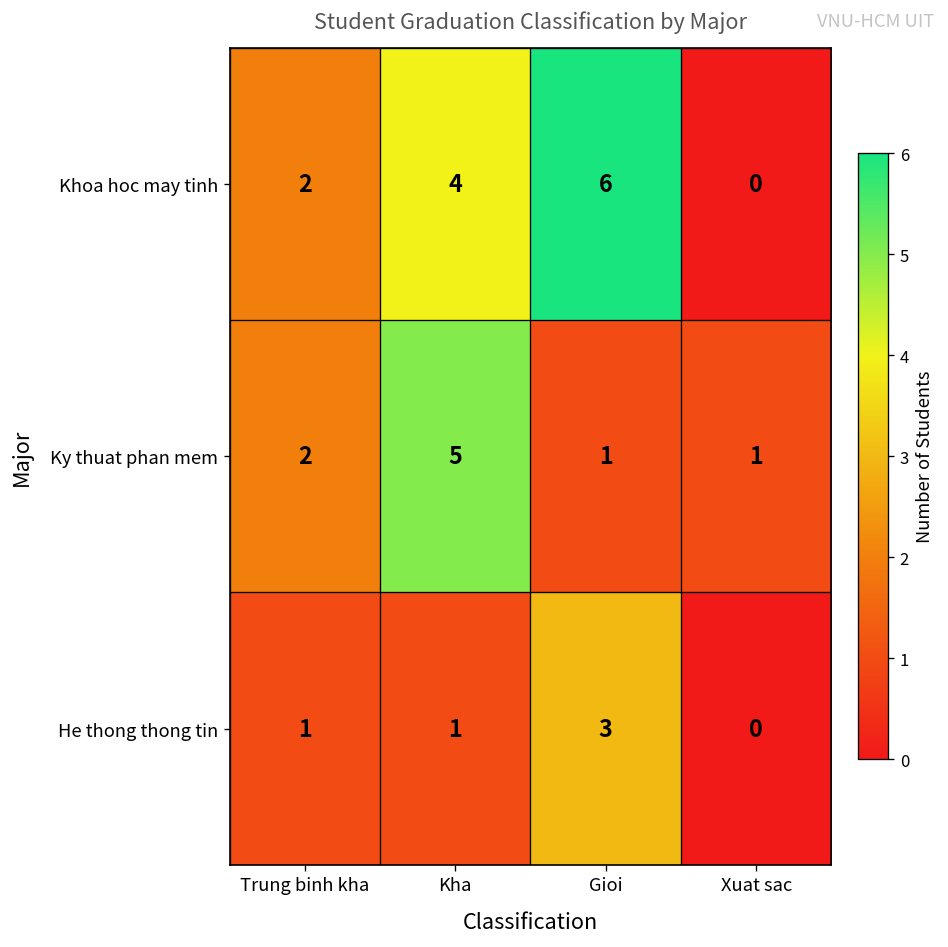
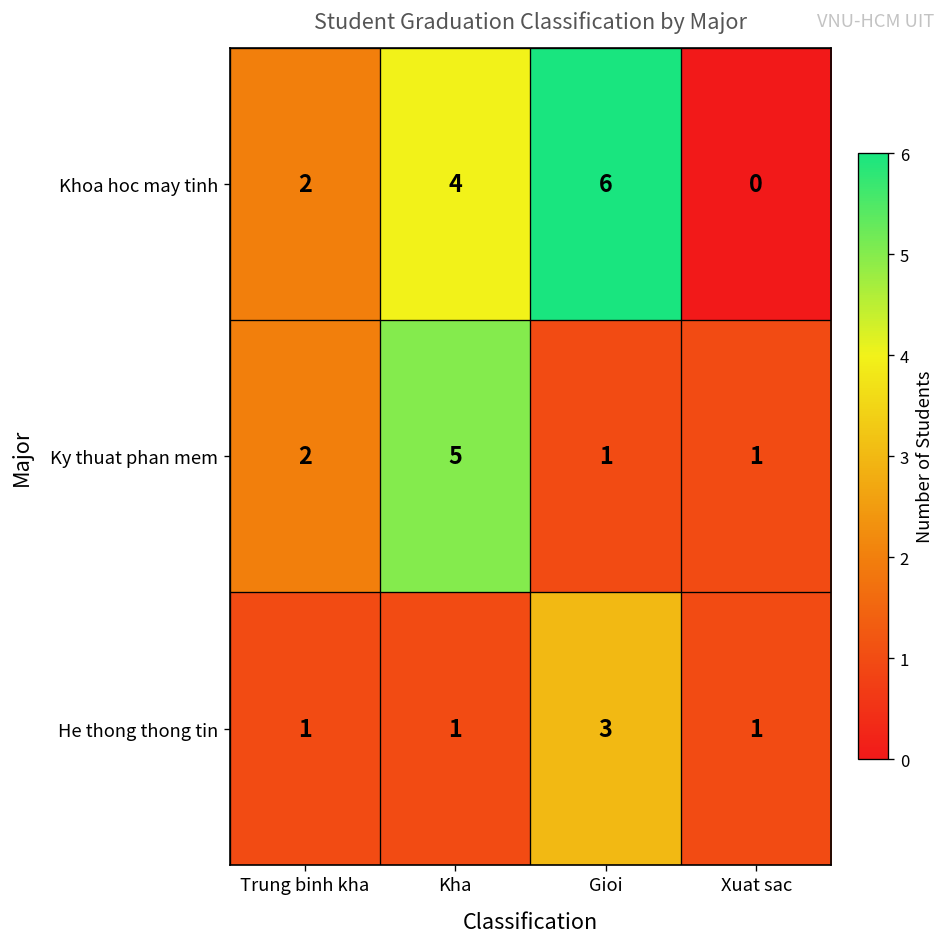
He thong thong tin, Xuat sac: 0 -> 1
